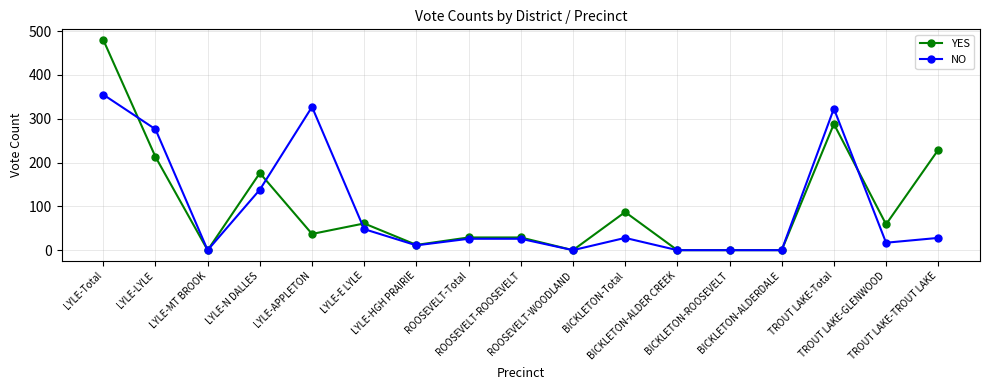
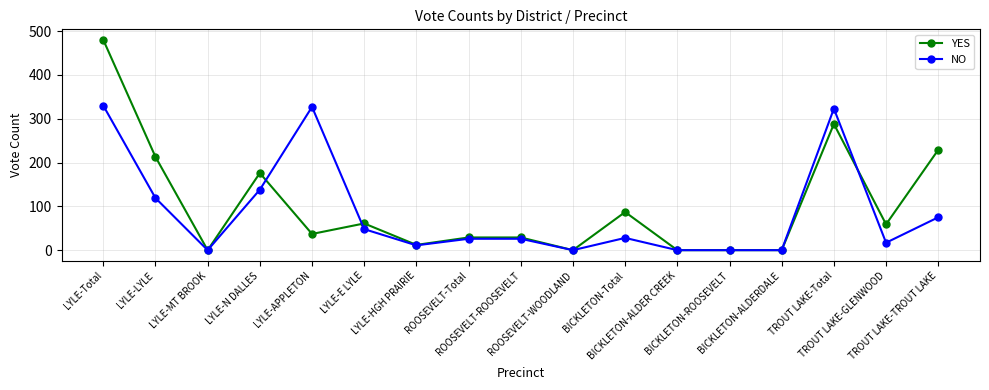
NO, LYLE-Total: 360 -> 330
NO, LYLE-LYLE: 280 -> 120
NO, TROUT LAKE-TROUT LAKE: 30 -> 80
